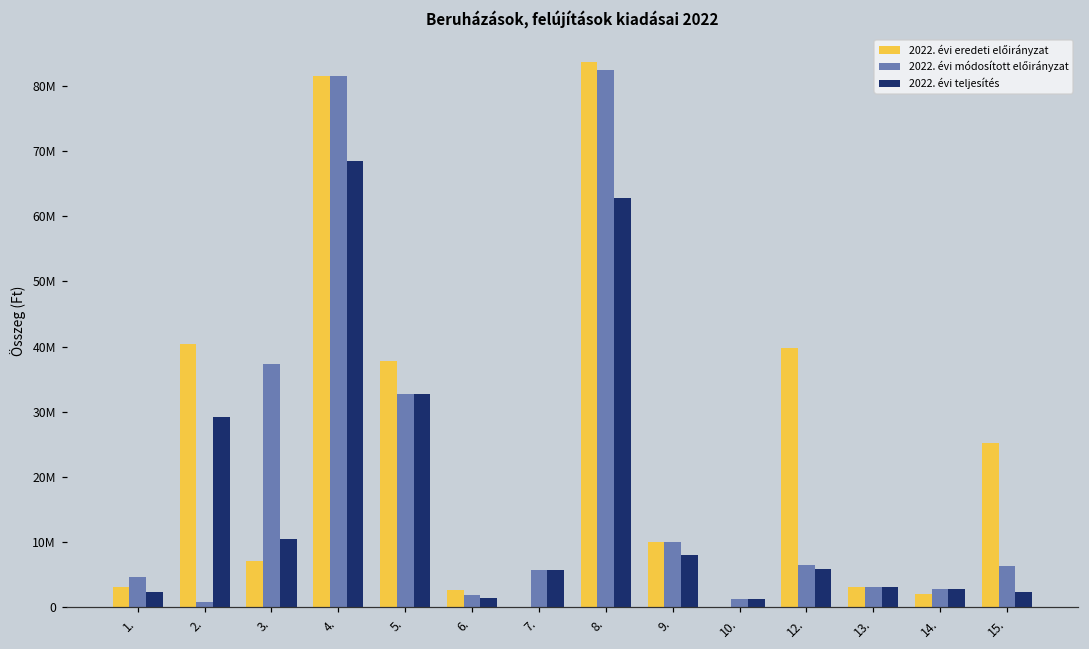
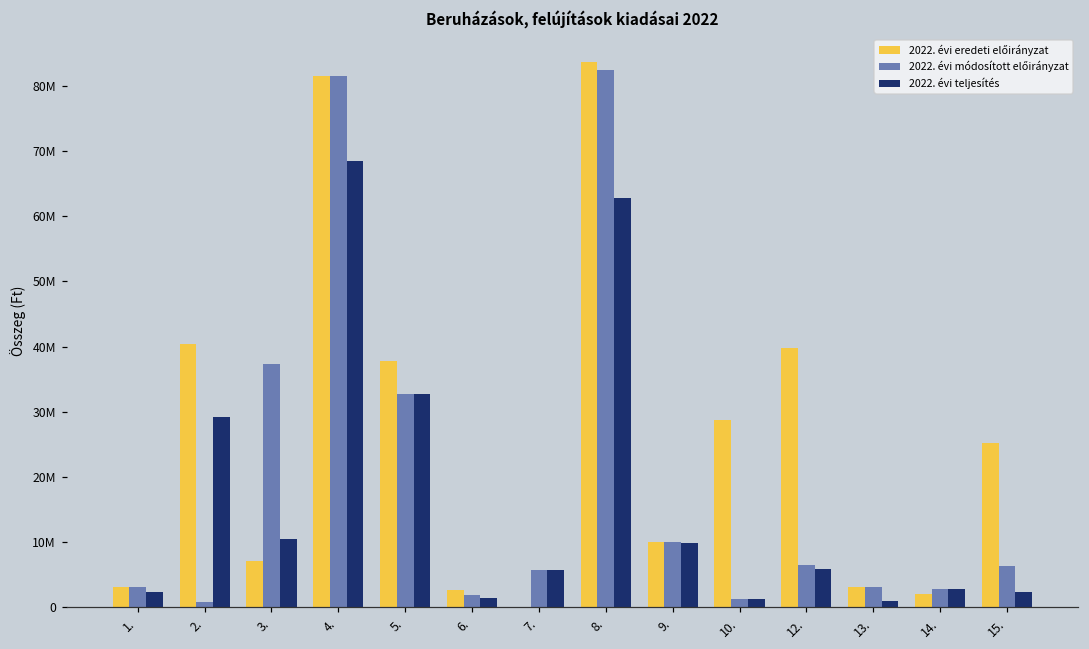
2022. évi módosított előirányzat, 1.: 5000000 -> 3000000
2022. évi teljesítés, 9.: 8000000 -> 10000000
2022. évi eredeti előirányzat, 10.: 0 -> 29000000
2022. évi teljesítés, 13.: 3000000 -> 1000000
